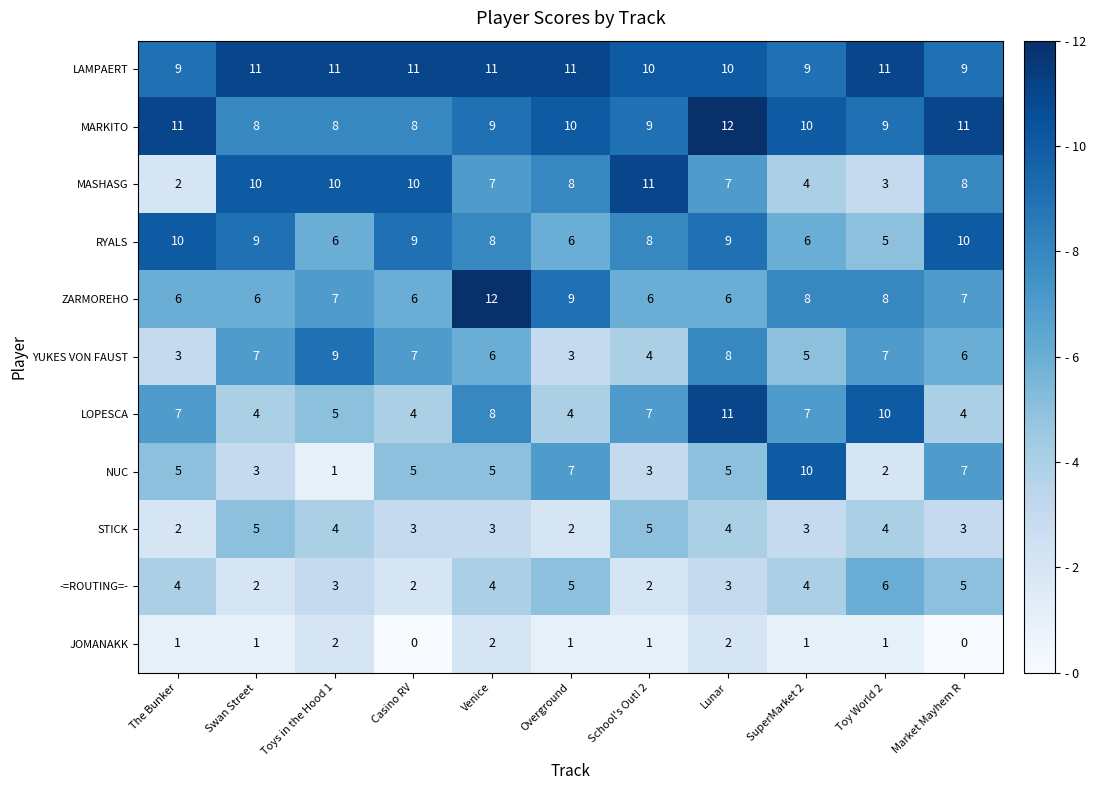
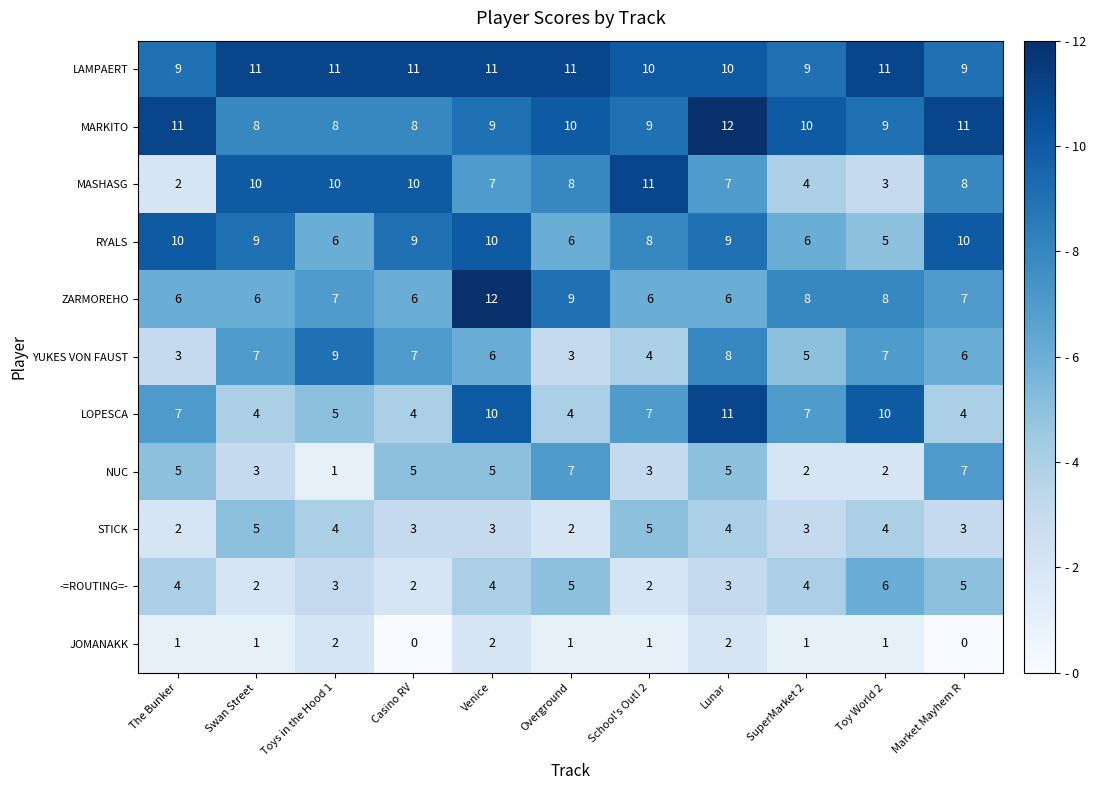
RYALS, Venice: 8 -> 10
LOPESCA, Venice: 8 -> 10
NUC, SuperMarket 2: 10 -> 2
